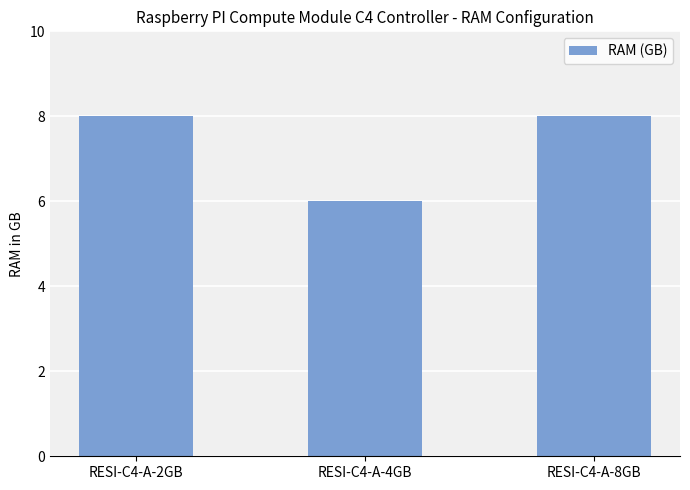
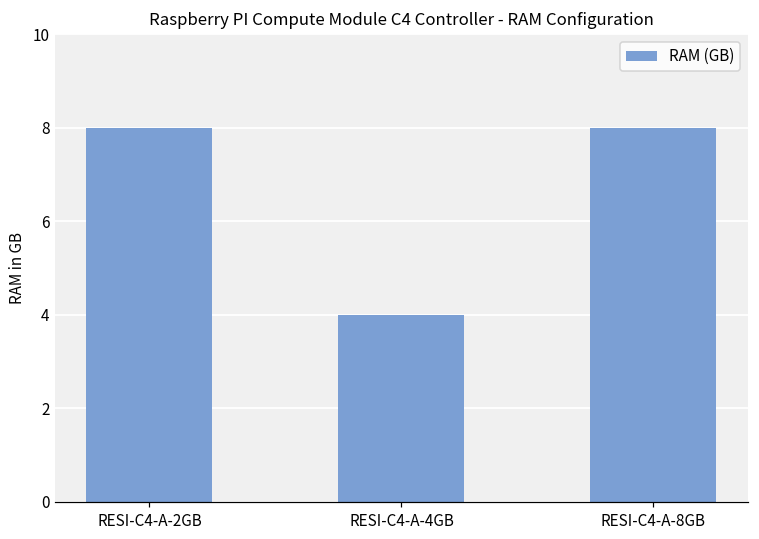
RESI-C4-A-4GB: 6 -> 4
